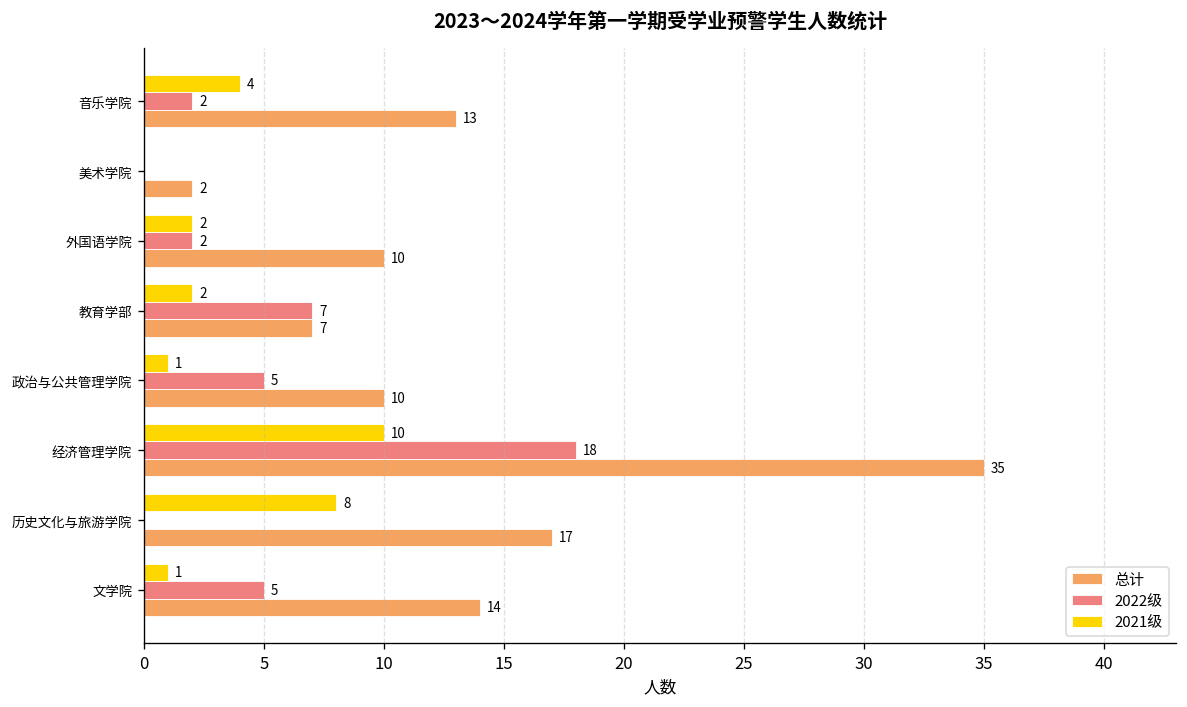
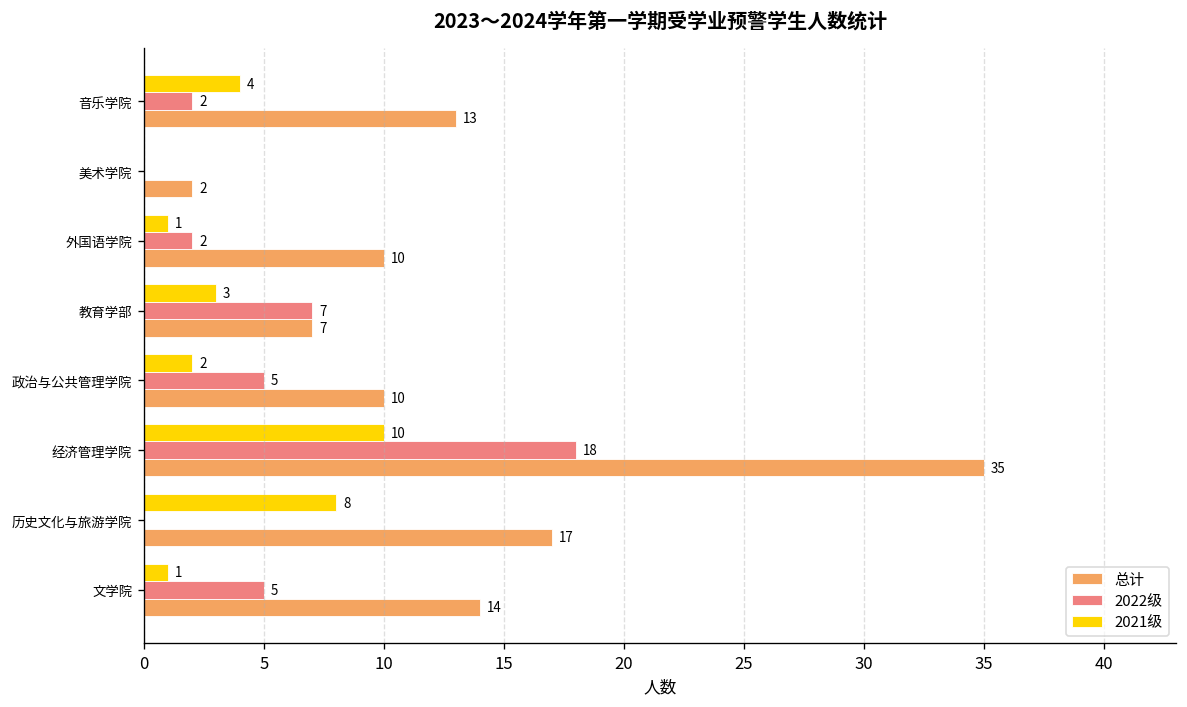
2021级, 外国语学院: 2 -> 1
2021级, 教育学部: 2 -> 3
2021级, 政治与公共管理学院: 1 -> 2
